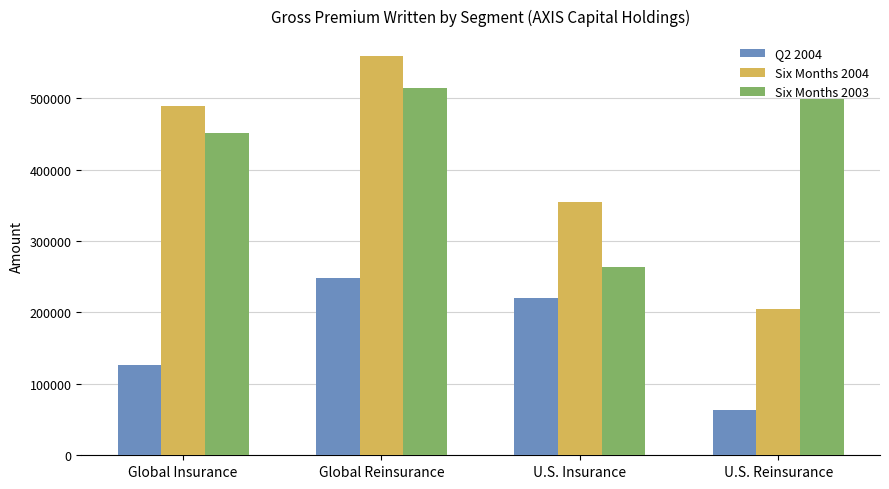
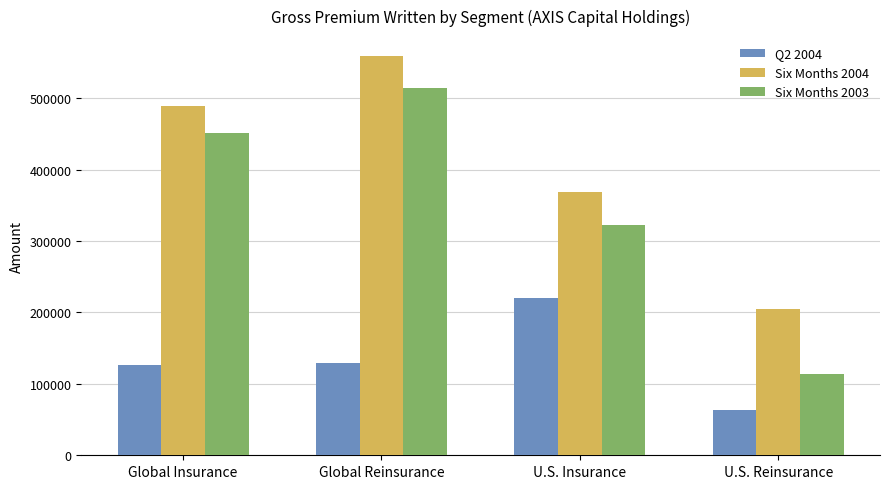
Q2 2004, Global Reinsurance: 250000 -> 130000
Six Months 2004, U.S. Insurance: 360000 -> 370000
Six Months 2003, U.S. Insurance: 260000 -> 320000
Six Months 2003, U.S. Reinsurance: 500000 -> 110000
